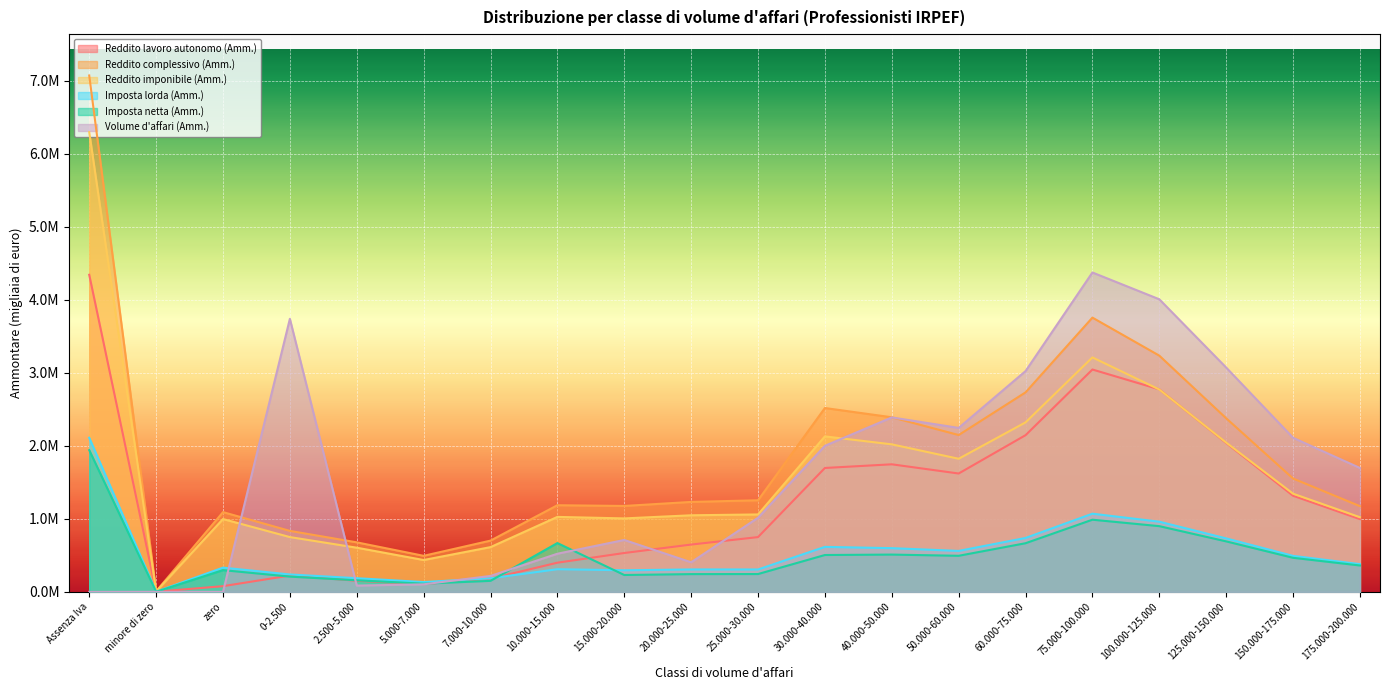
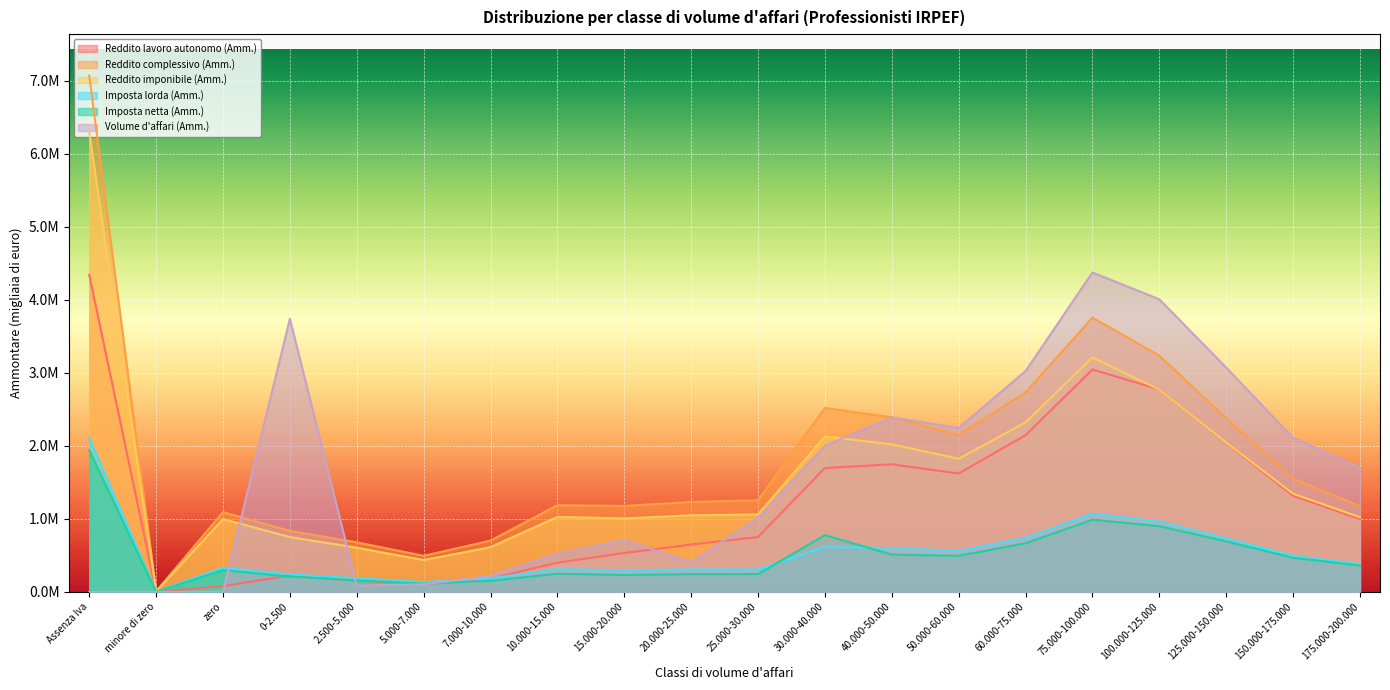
Imposta netta (Amm.), 10.000-15.000: 700000 -> 200000
Imposta netta (Amm.), 30.000-40.000: 500000 -> 800000
